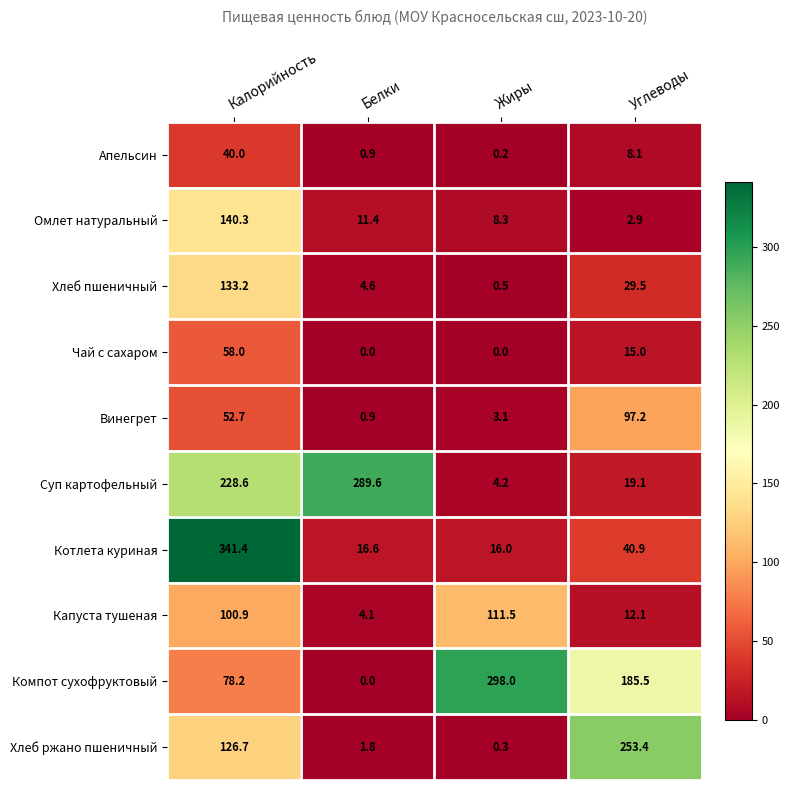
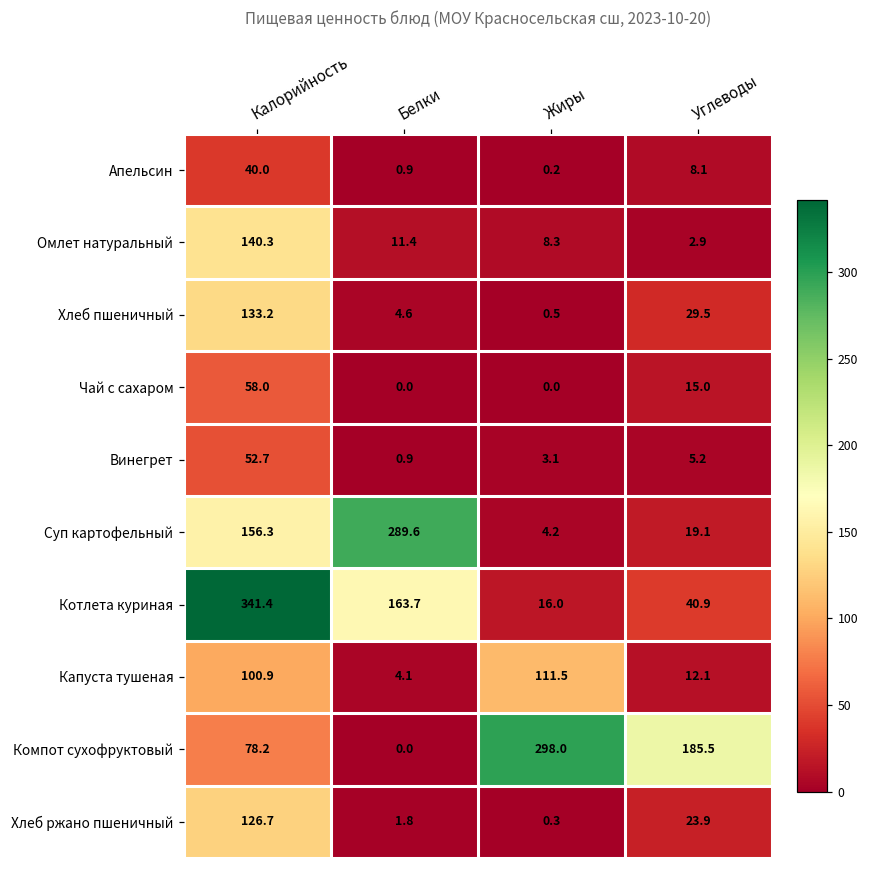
Винегрет, Углеводы: 97.2 -> 5.2
Суп картофельный, Калорийность: 228.6 -> 156.3
Котлета куриная, Белки: 16.6 -> 163.7
Хлеб ржано пшеничный, Углеводы: 253.4 -> 23.9
